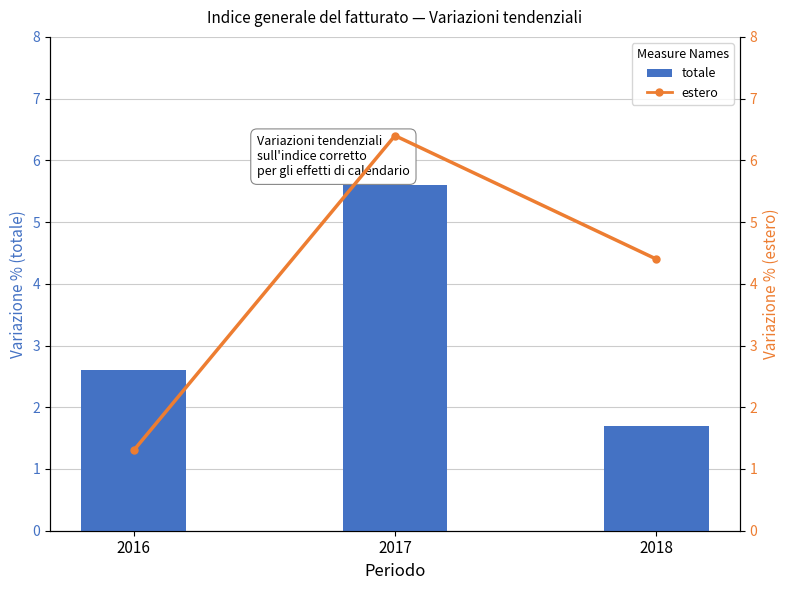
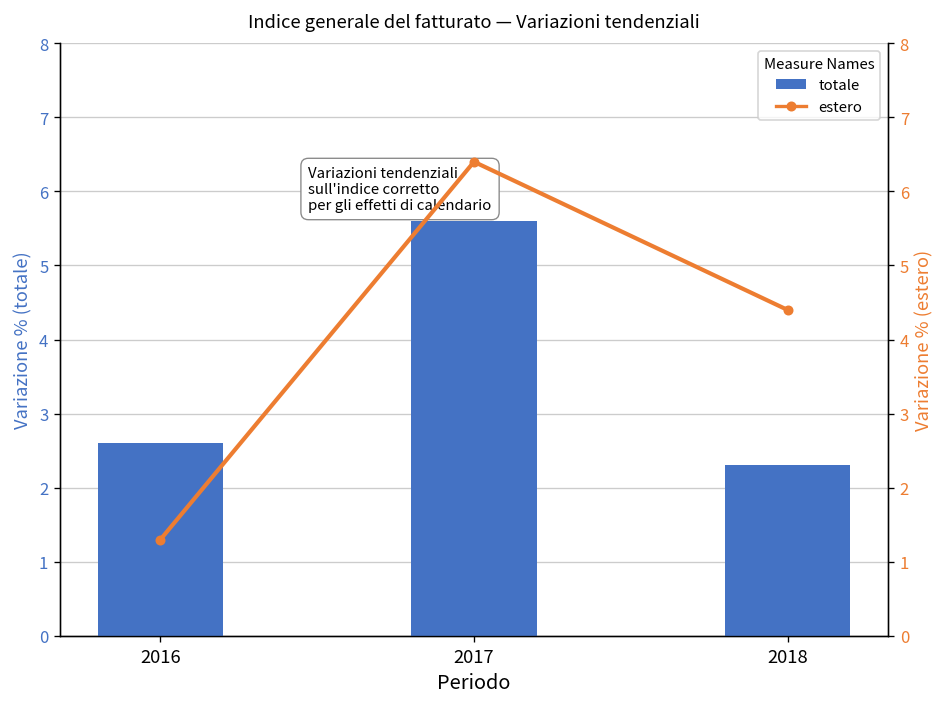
totale, 2018: 1.7 -> 2.3
